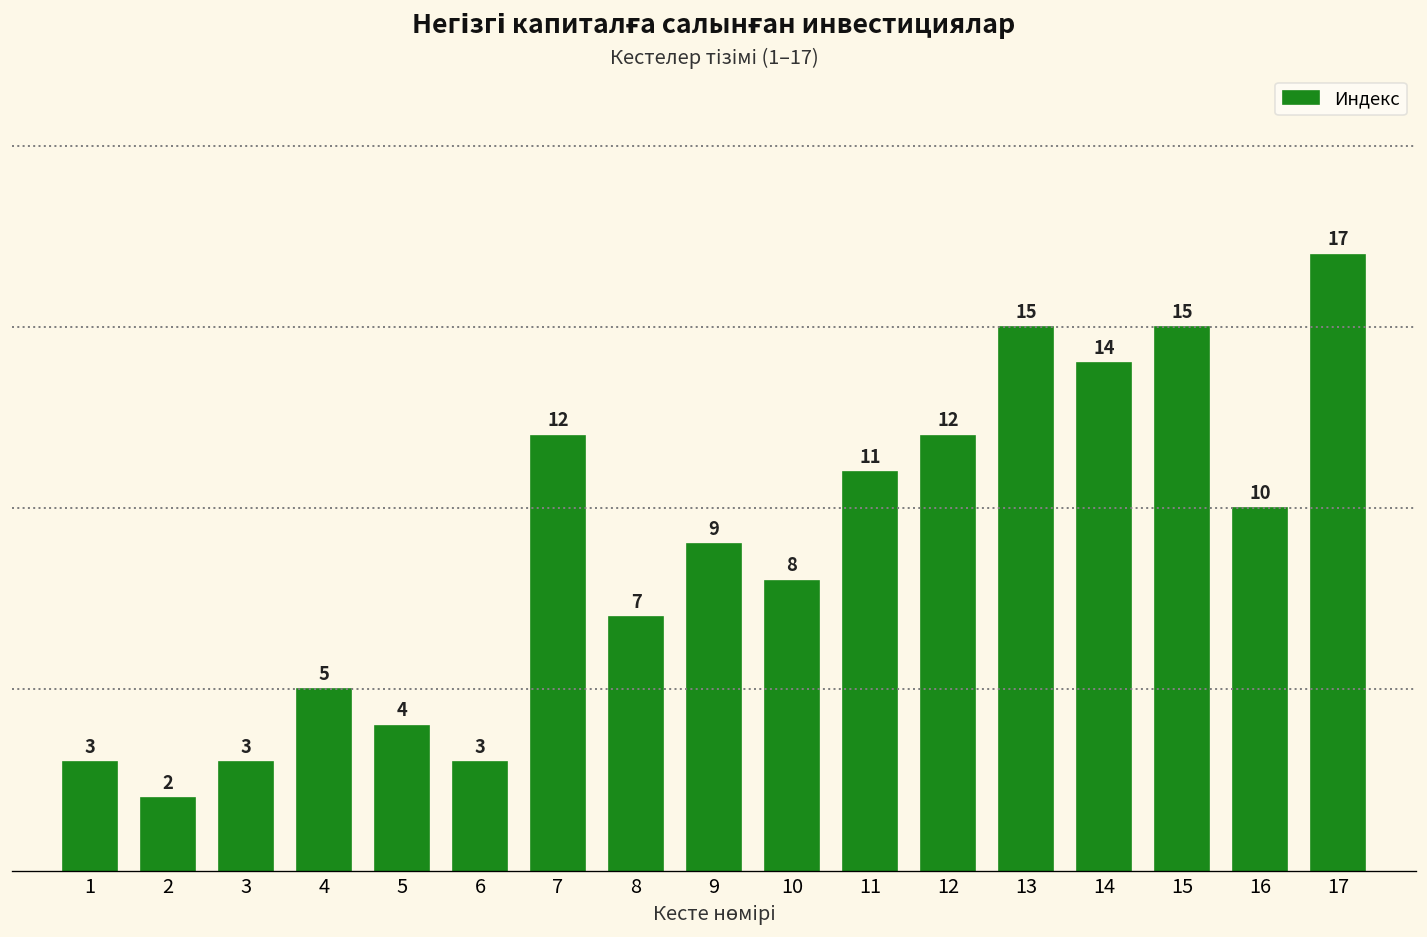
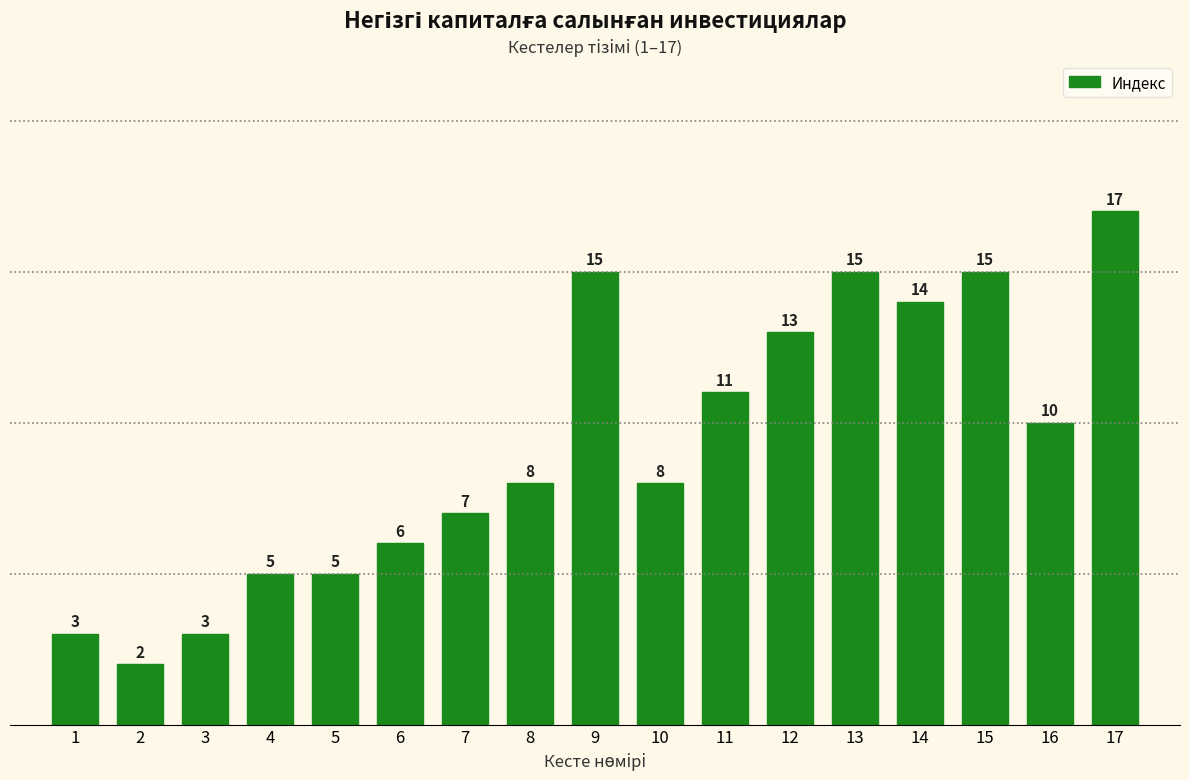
5: 4 -> 5
6: 3 -> 6
7: 12 -> 7
8: 7 -> 8
9: 9 -> 15
12: 12 -> 13
